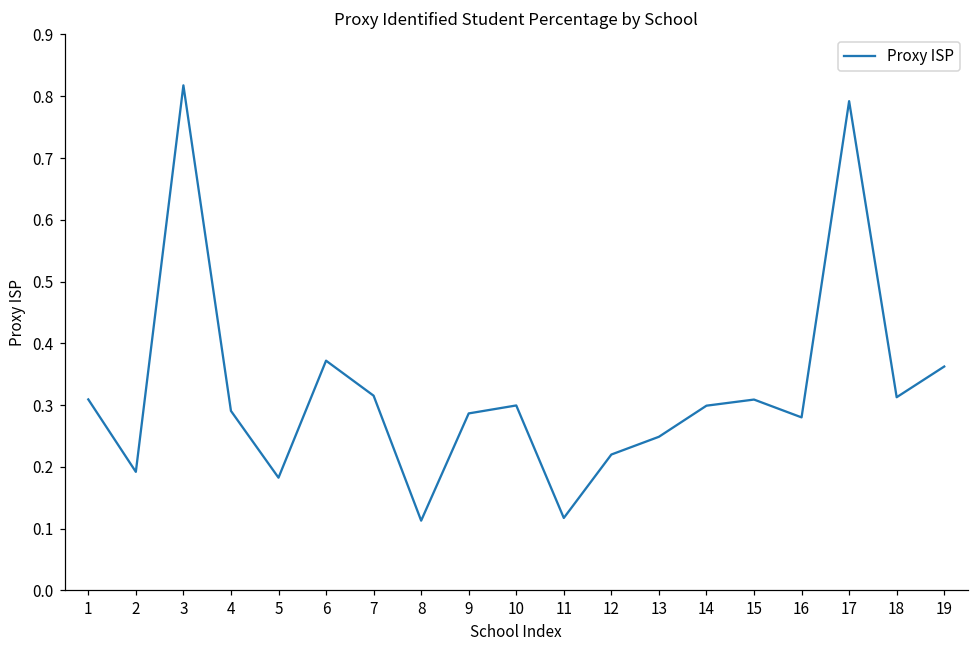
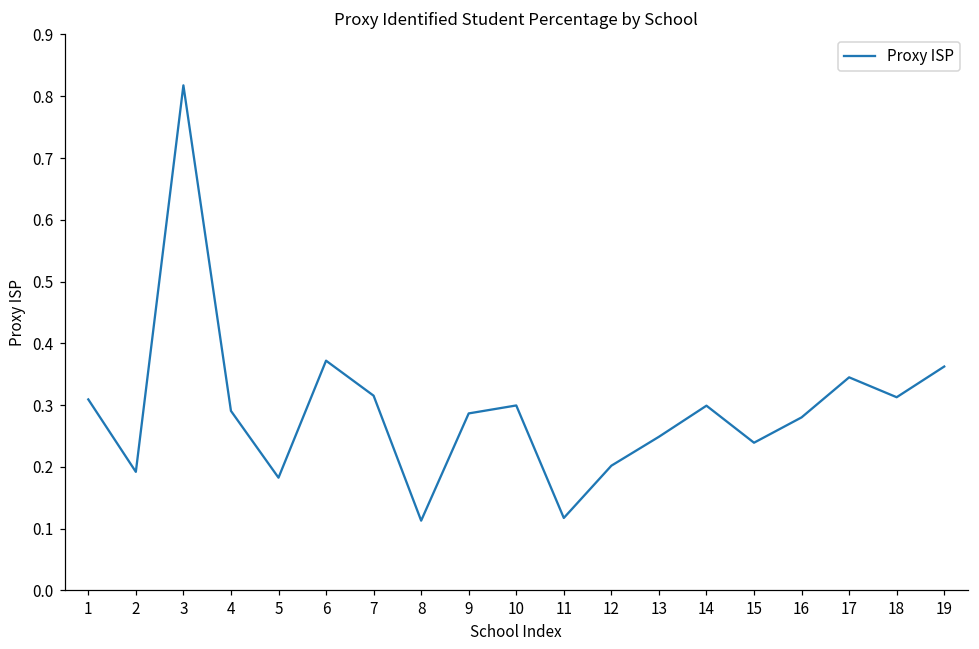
12: 0.22 -> 0.20
15: 0.31 -> 0.24
17: 0.79 -> 0.34
